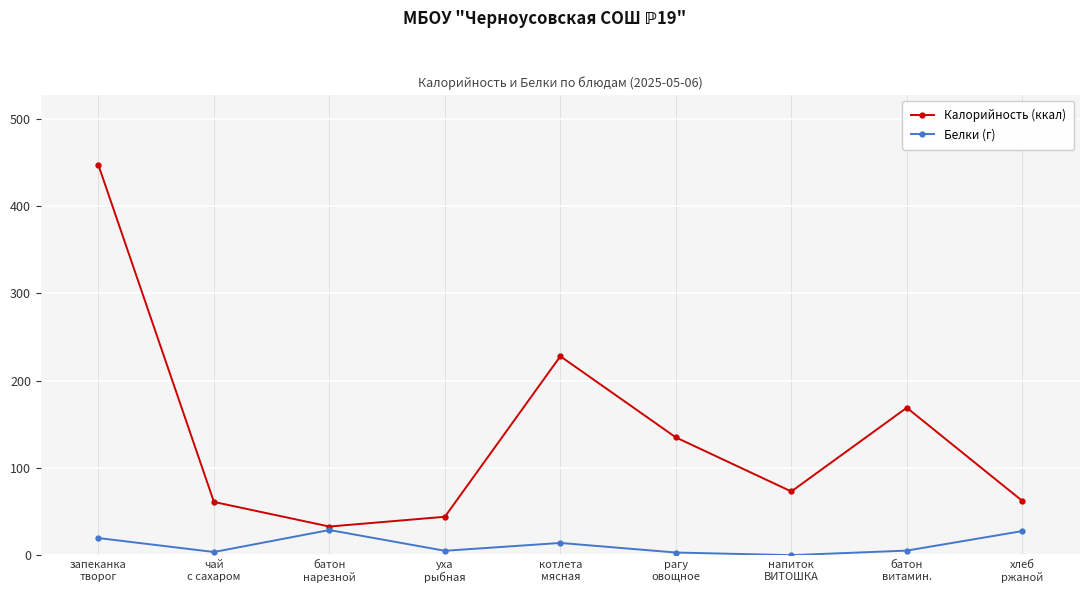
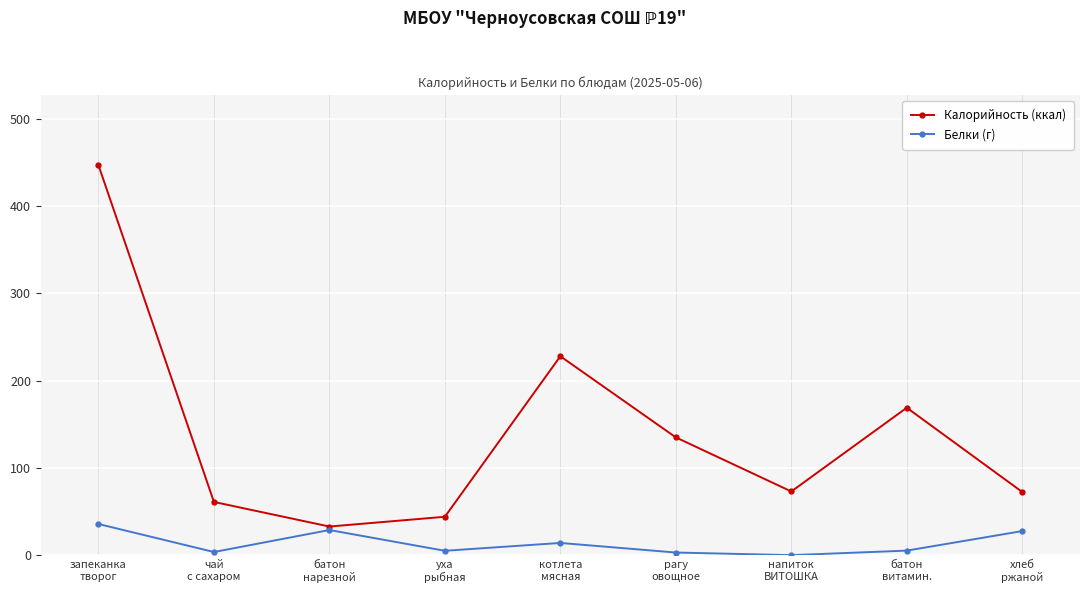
Белки (г), запеканка творог: 20 -> 40
Калорийность (ккал), хлеб ржаной: 60 -> 70
